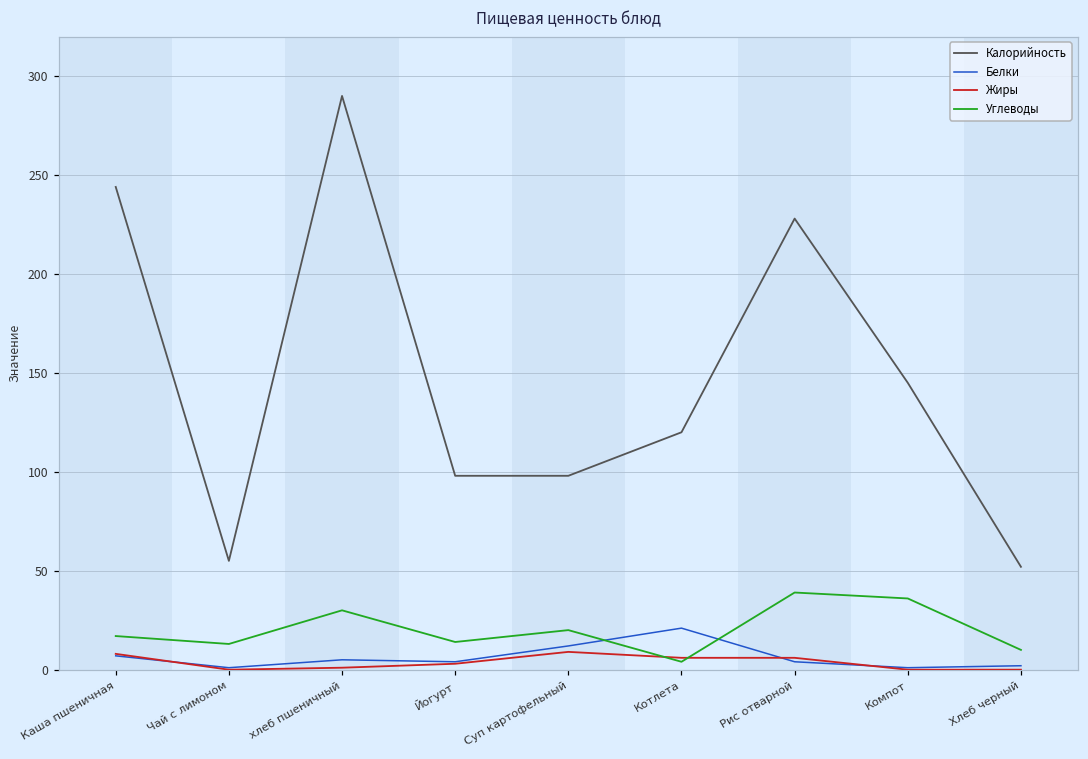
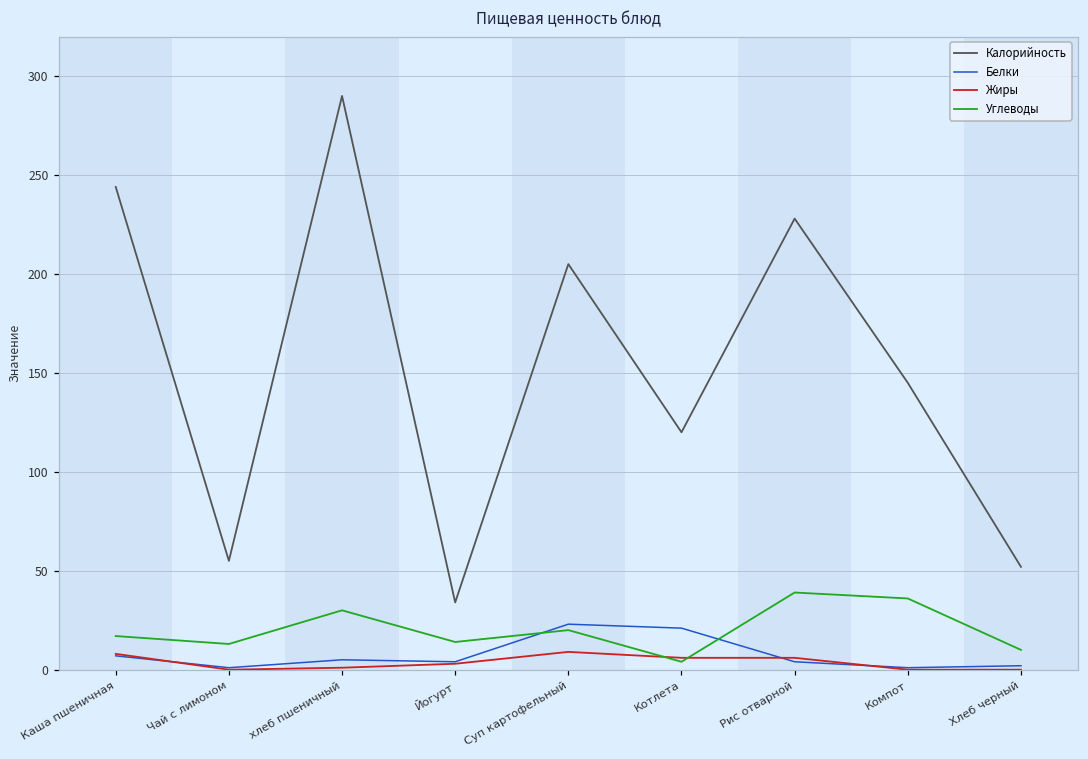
Калорийность, Йогурт: 98 -> 34
Калорийность, Суп картофельный: 98 -> 205
Белки, Суп картофельный: 12 -> 23
